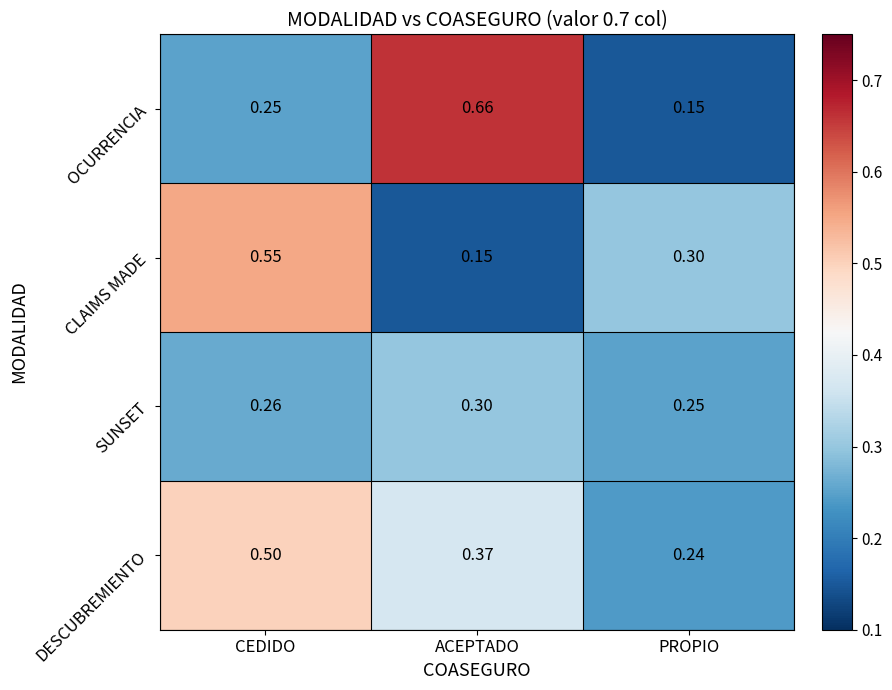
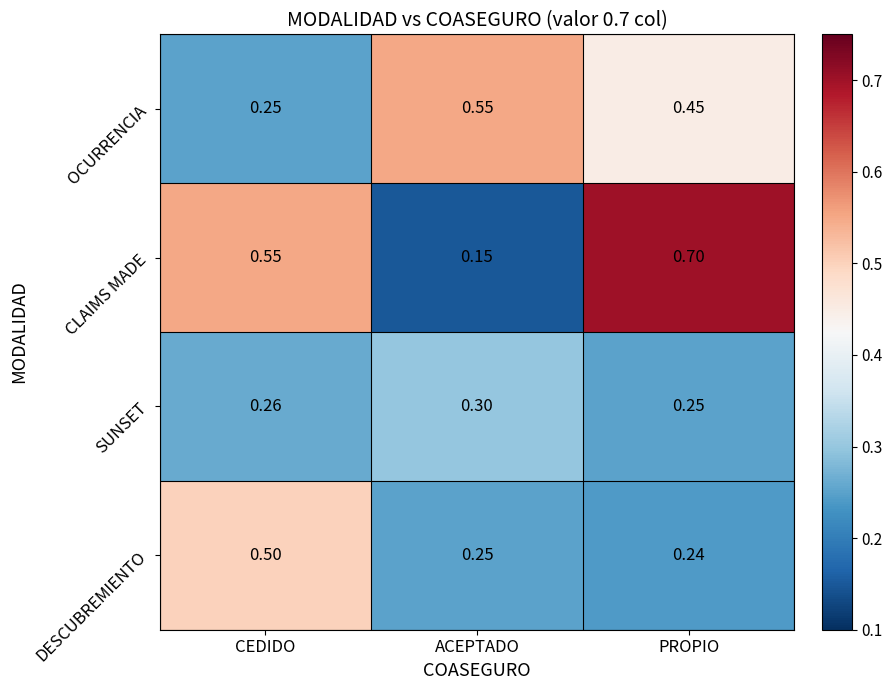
OCURRENCIA, ACEPTADO: 0.66 -> 0.55
OCURRENCIA, PROPIO: 0.15 -> 0.45
CLAIMS MADE, PROPIO: 0.30 -> 0.70
DESCUBREMIENTO, ACEPTADO: 0.37 -> 0.25
